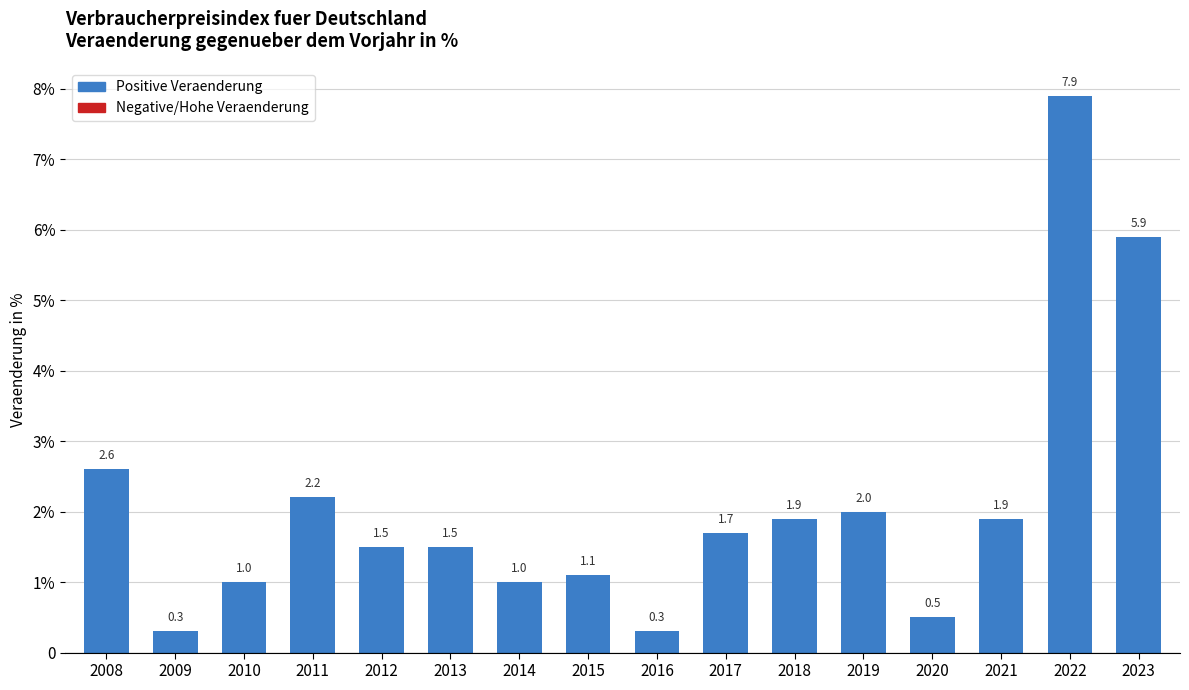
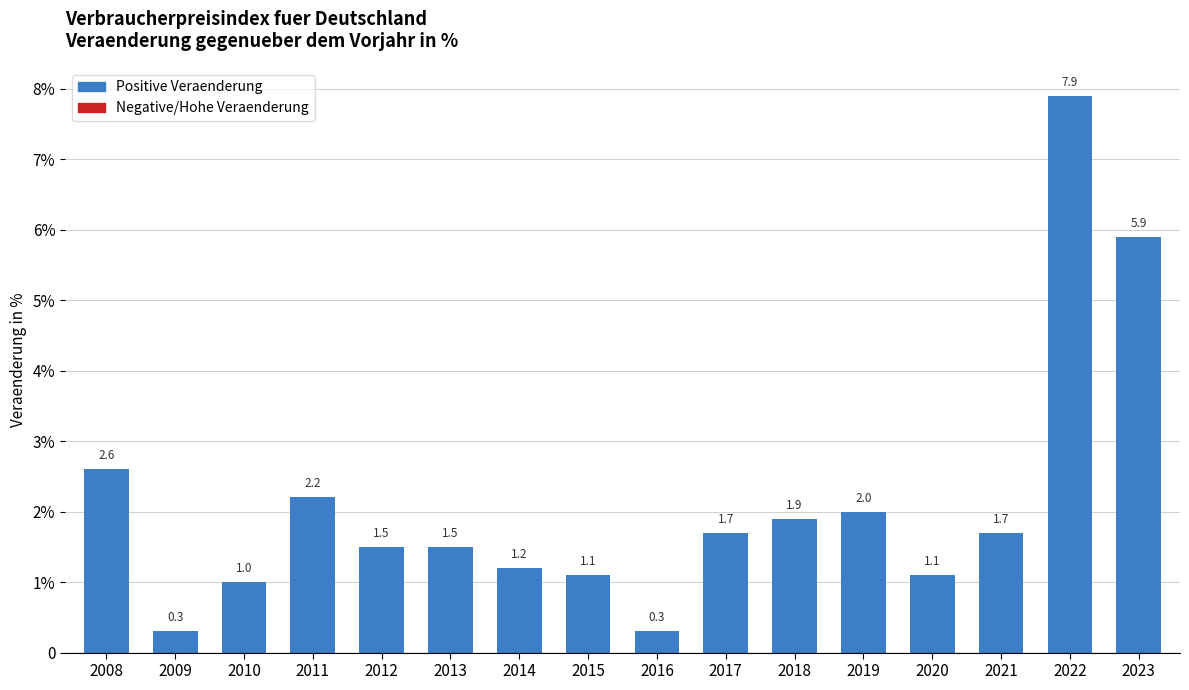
2014: 1.0 -> 1.2
2020: 0.5 -> 1.1
2021: 1.9 -> 1.7
